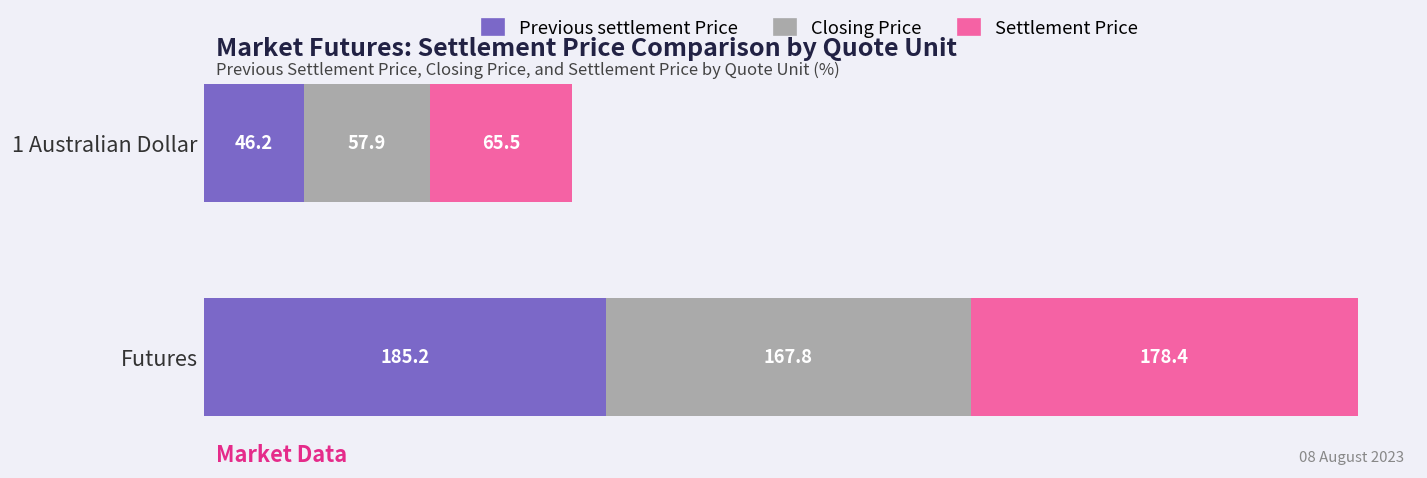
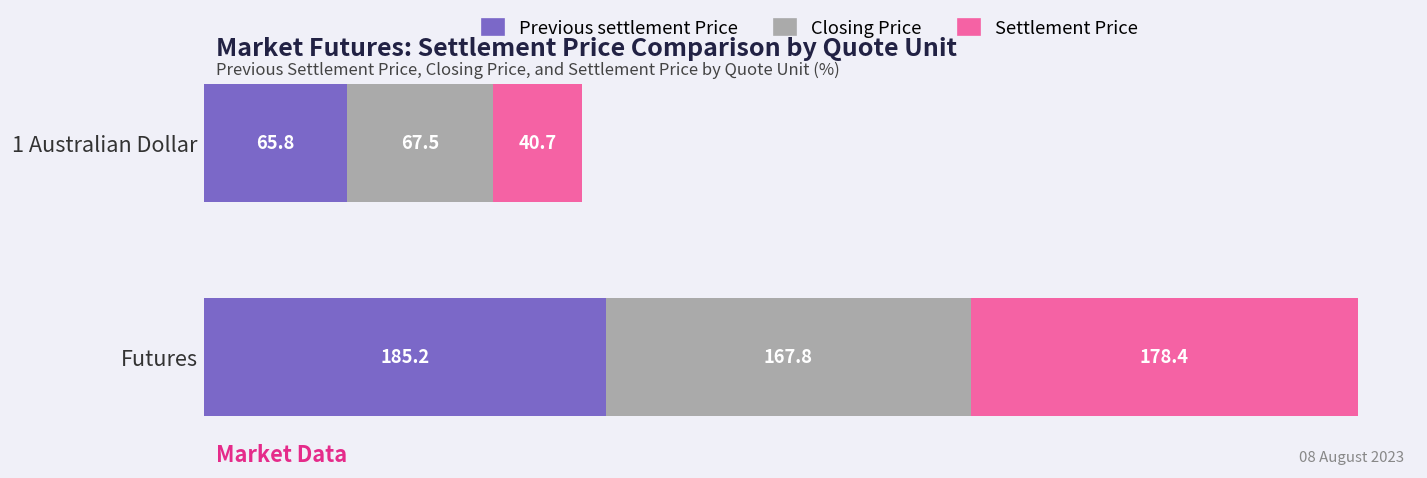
Previous settlement Price, 1 Australian Dollar: 46.2 -> 65.8
Closing Price, 1 Australian Dollar: 57.9 -> 67.5
Settlement Price, 1 Australian Dollar: 65.5 -> 40.7
